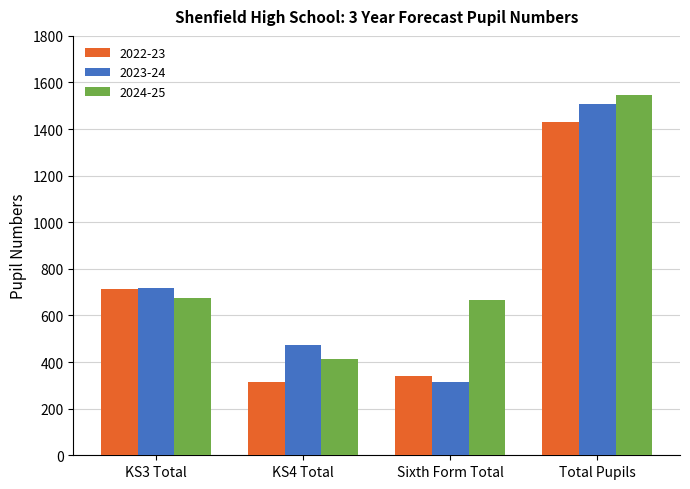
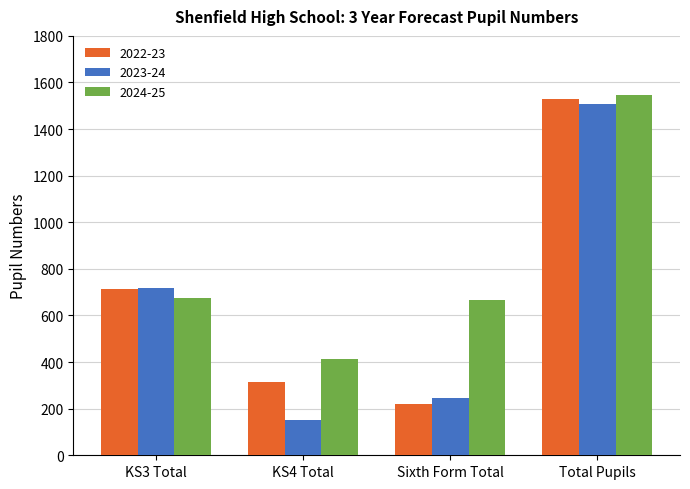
2023-24, KS4 Total: 480 -> 150
2022-23, Sixth Form Total: 340 -> 220
2023-24, Sixth Form Total: 320 -> 240
2022-23, Total Pupils: 1430 -> 1530
